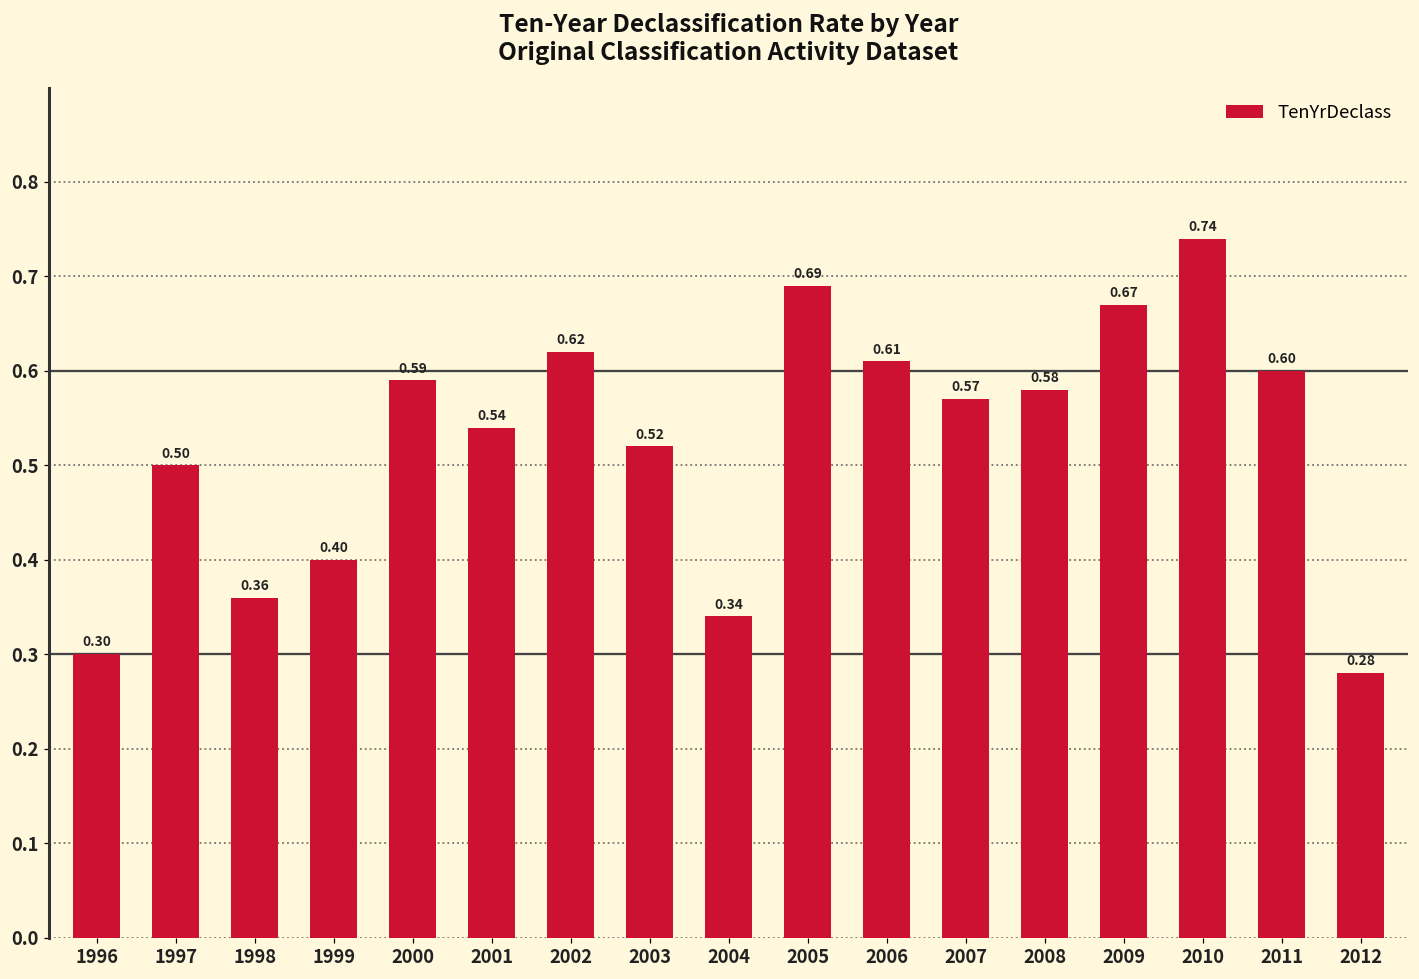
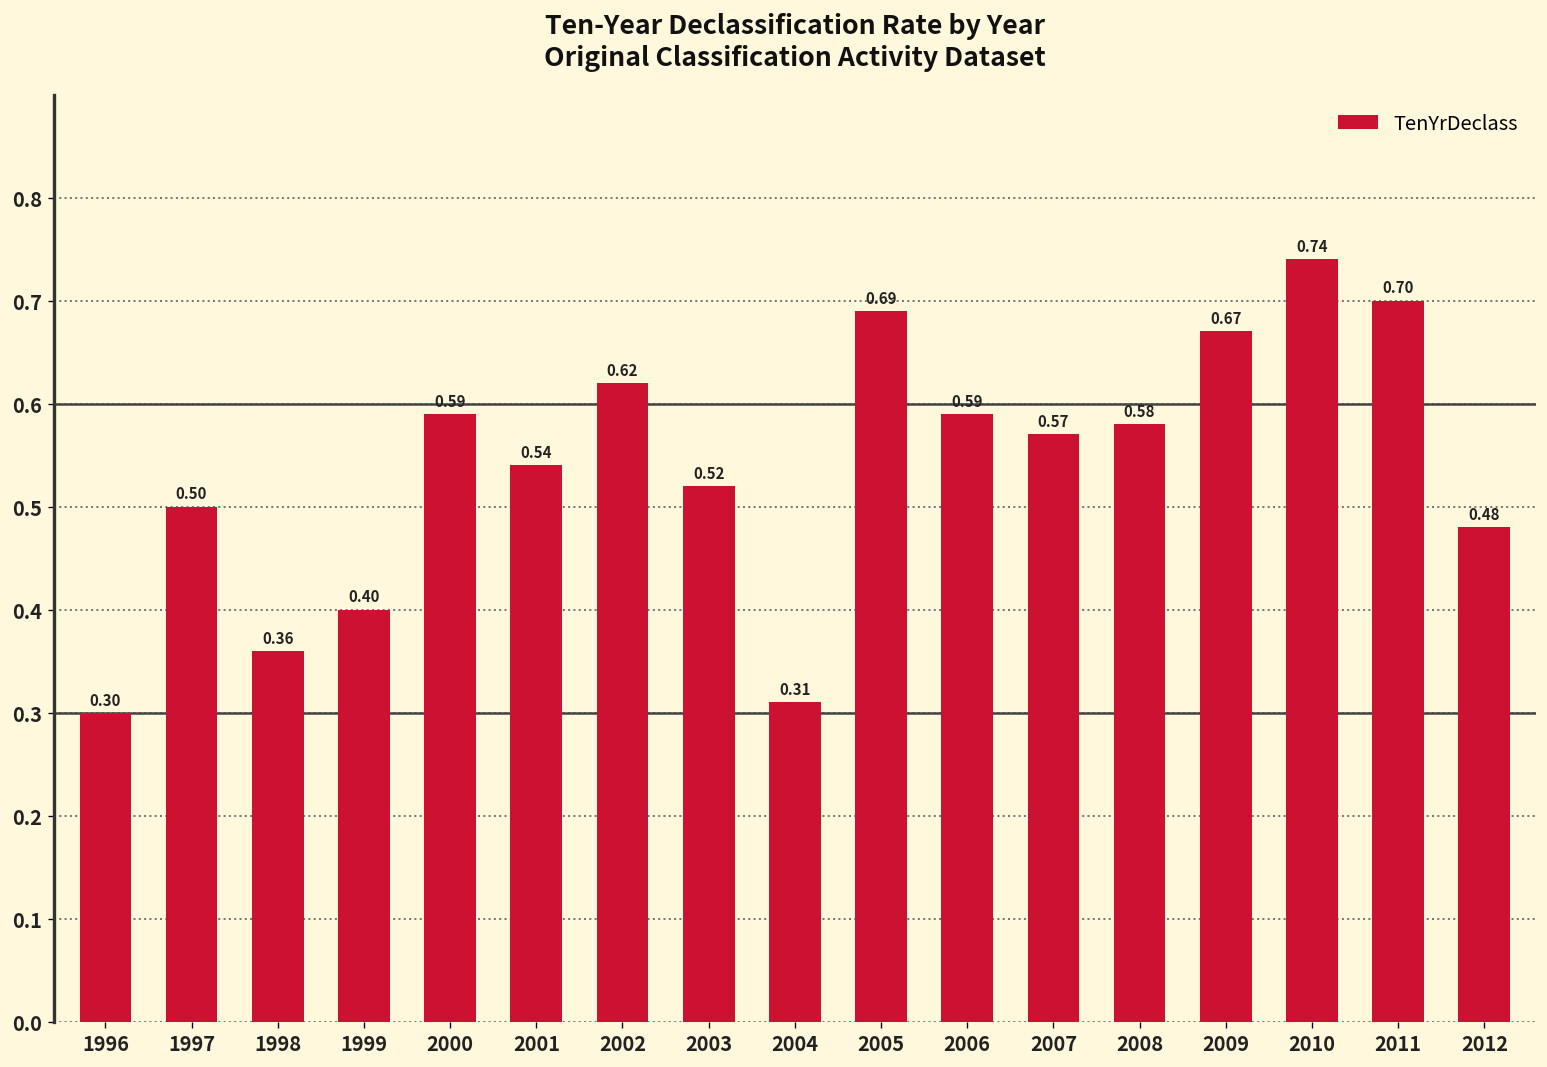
2004: 0.34 -> 0.31
2006: 0.61 -> 0.59
2011: 0.60 -> 0.70
2012: 0.28 -> 0.48
